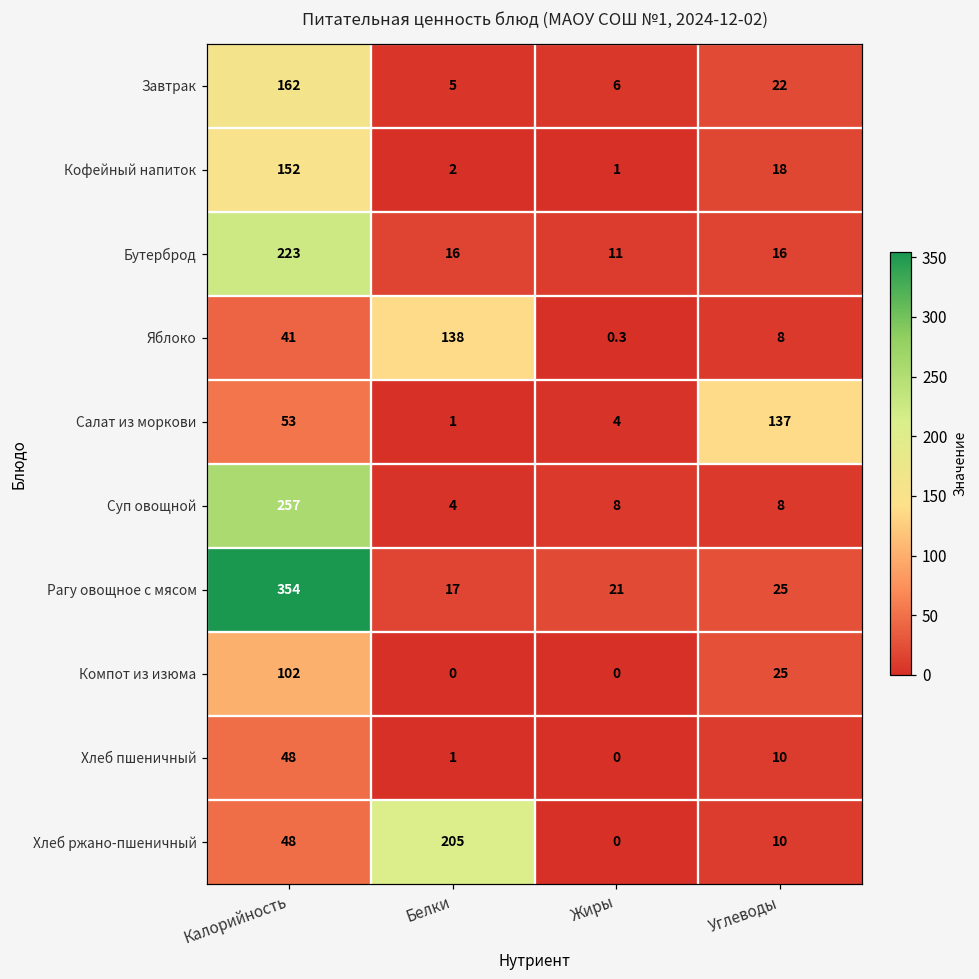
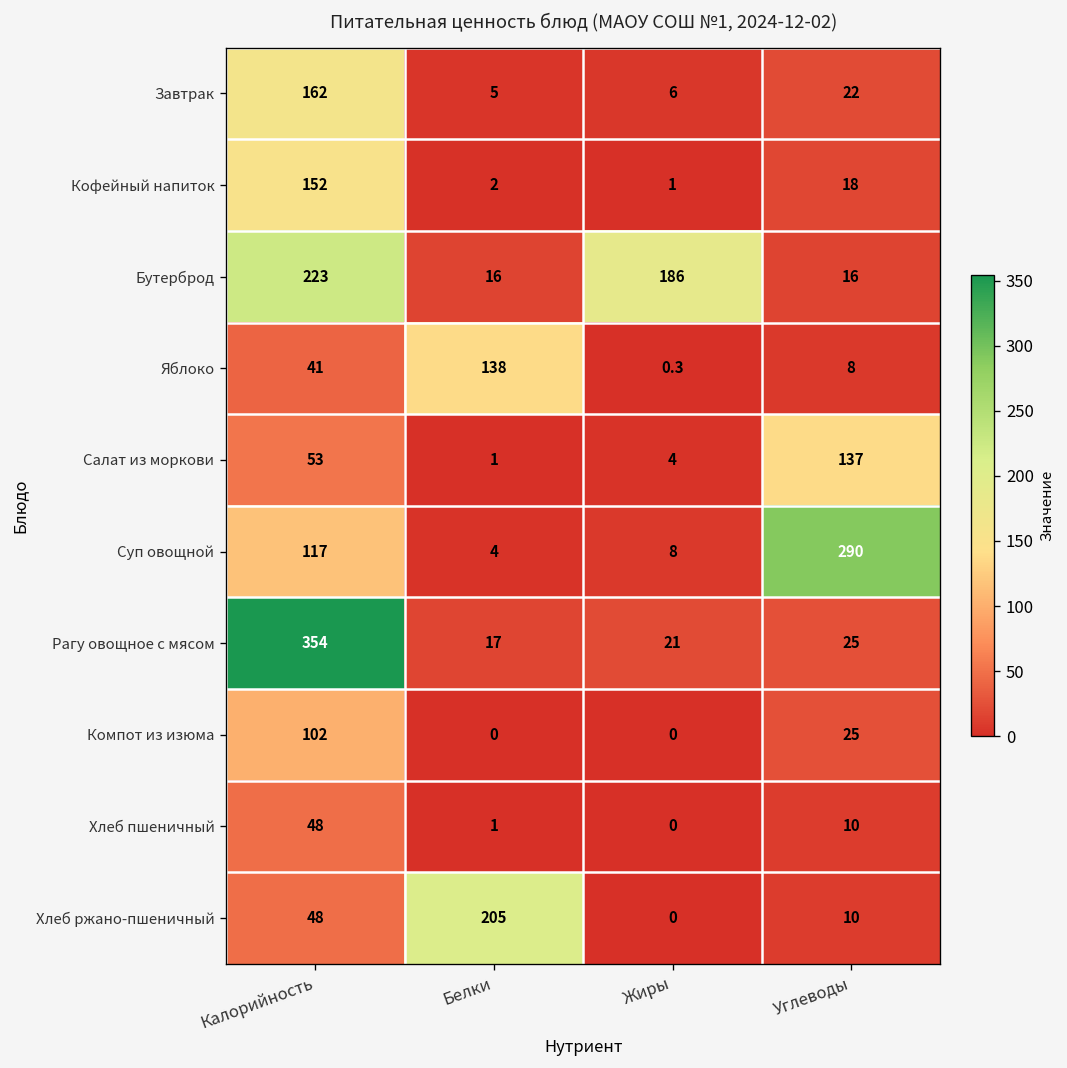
Бутерброд, Жиры: 11 -> 186
Суп овощной, Калорийность: 257 -> 117
Суп овощной, Углеводы: 8 -> 290
